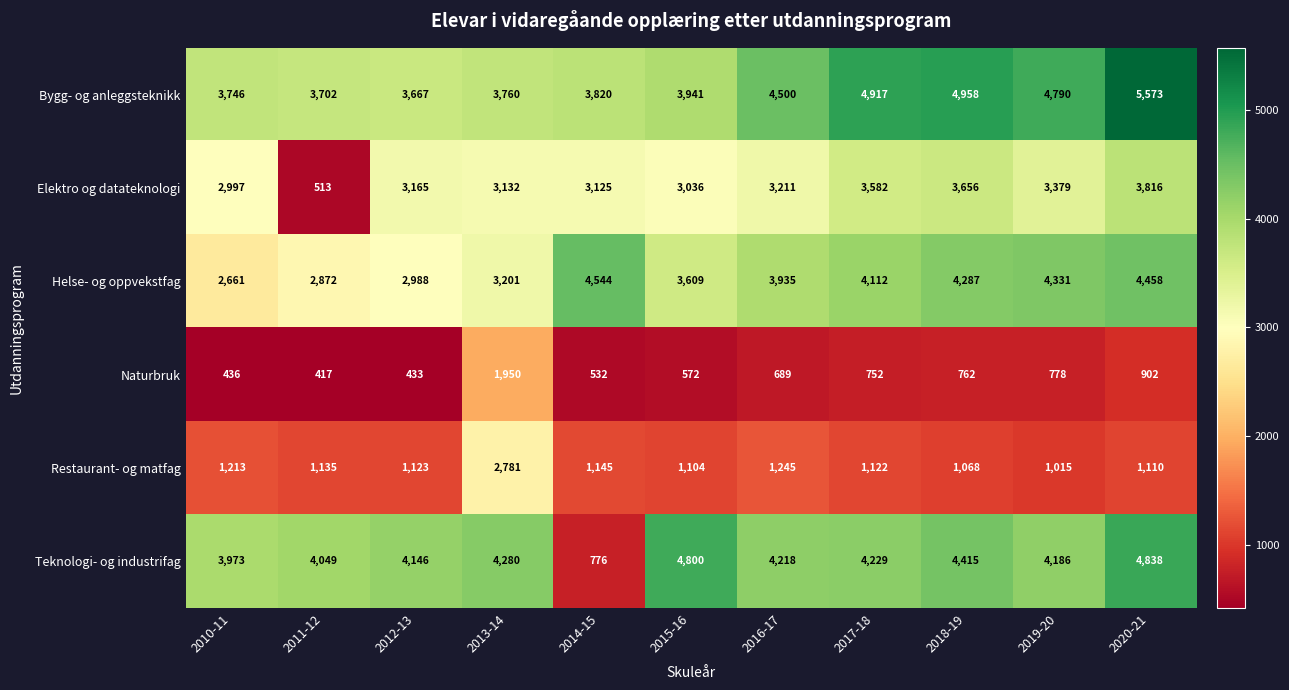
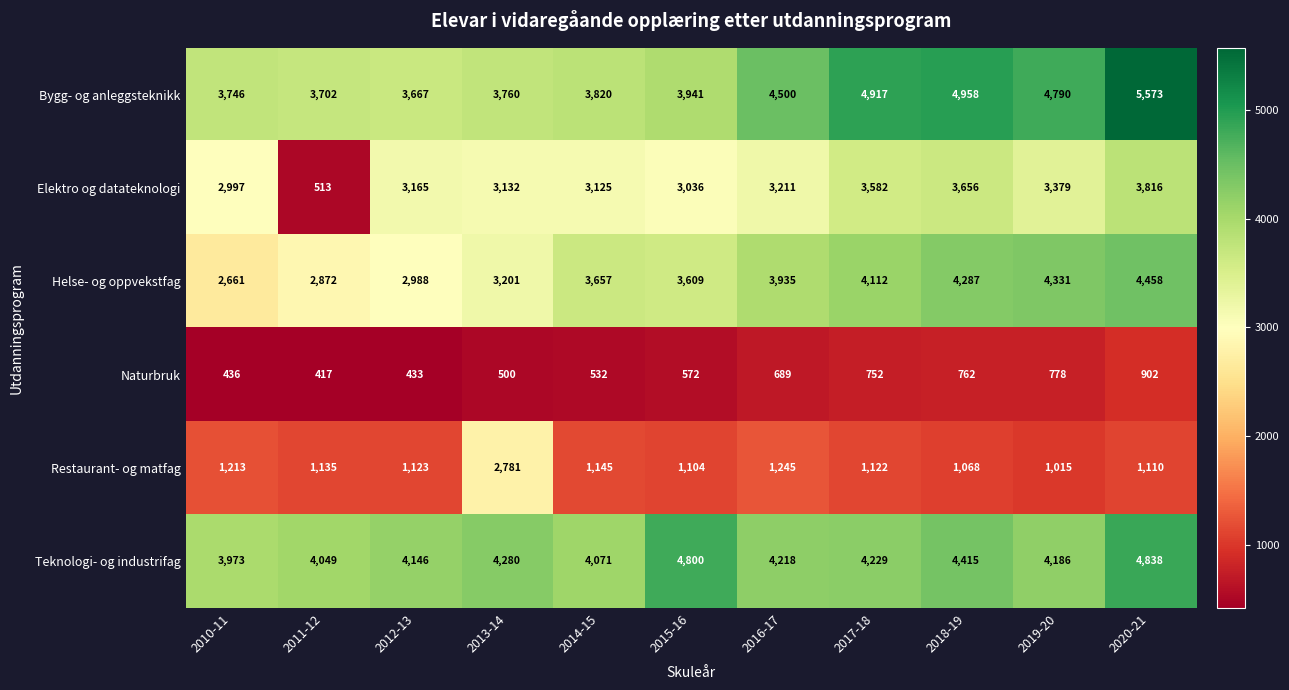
Helse- og oppvekstfag, 2014-15: 4,544 -> 3,657
Naturbruk, 2013-14: 1,950 -> 500
Teknologi- og industrifag, 2014-15: 776 -> 4,071
